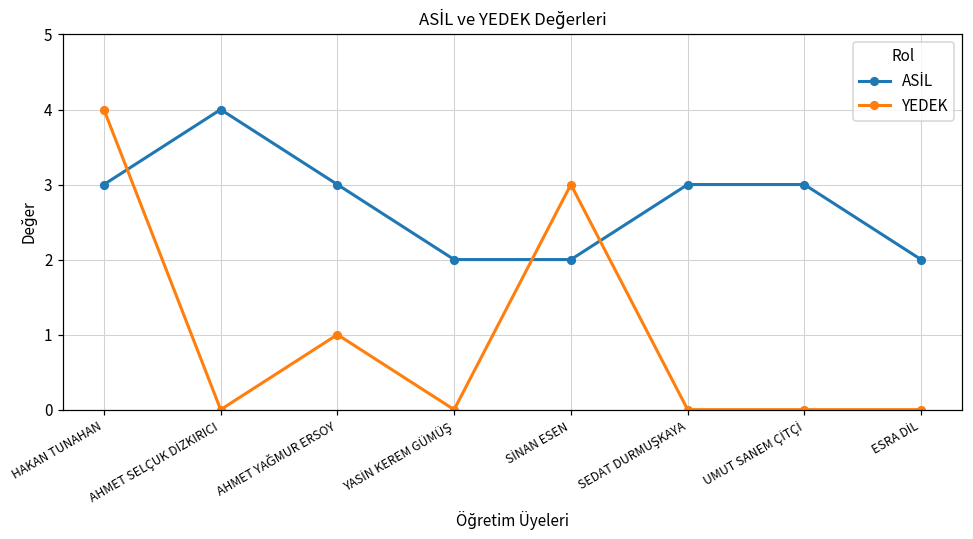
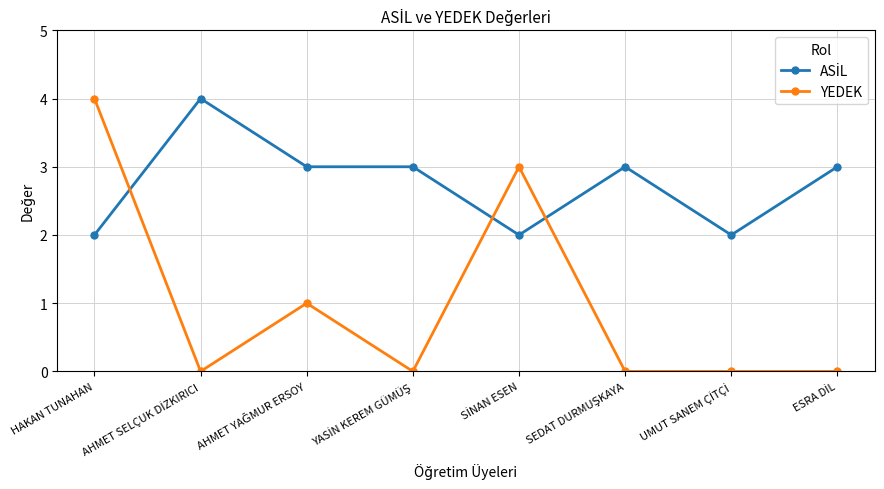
ASİL, HAKAN TUNAHAN: 3 -> 2
ASİL, YASİN KEREM GÜMÜŞ: 2 -> 3
ASİL, UMUT SANEM ÇİTÇİ: 3 -> 2
ASİL, ESRA DİL: 2 -> 3
